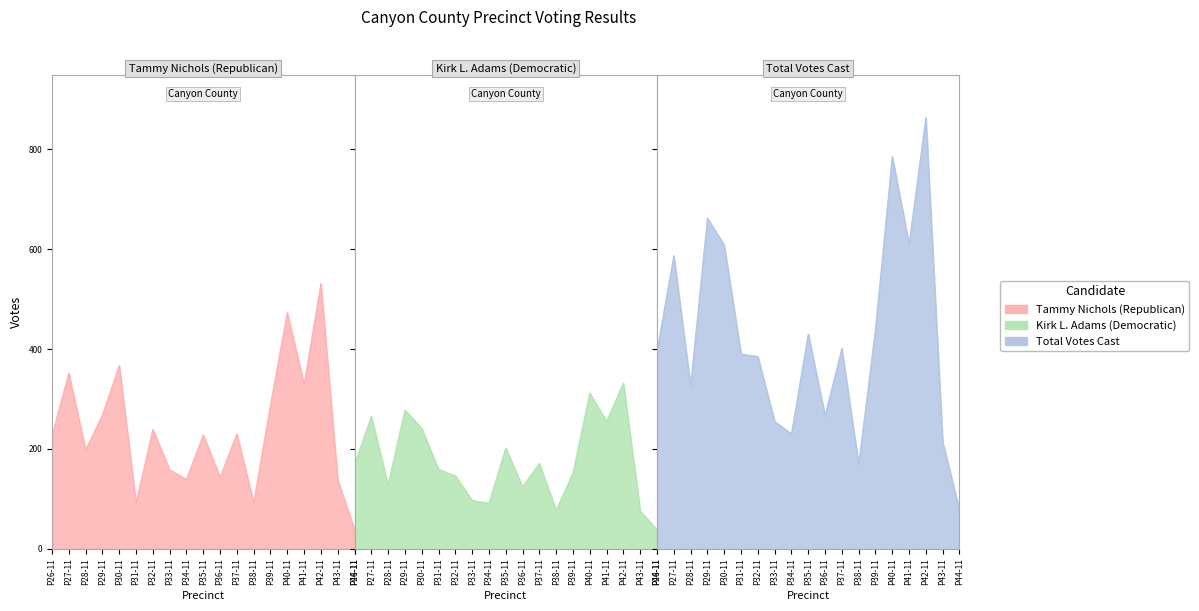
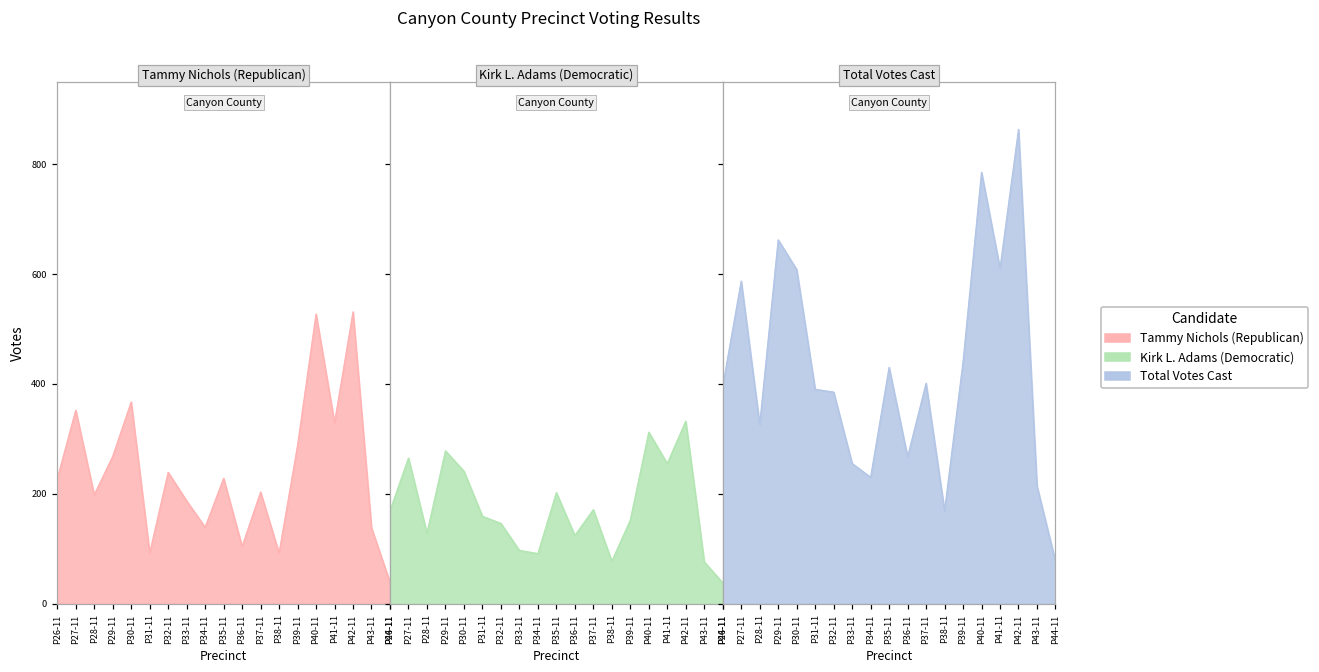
Tammy Nichols (Republican), P33-11: 160 -> 190
Tammy Nichols (Republican), P36-11: 140 -> 100
Tammy Nichols (Republican), P37-11: 230 -> 200
Tammy Nichols (Republican), P40-11: 470 -> 530
